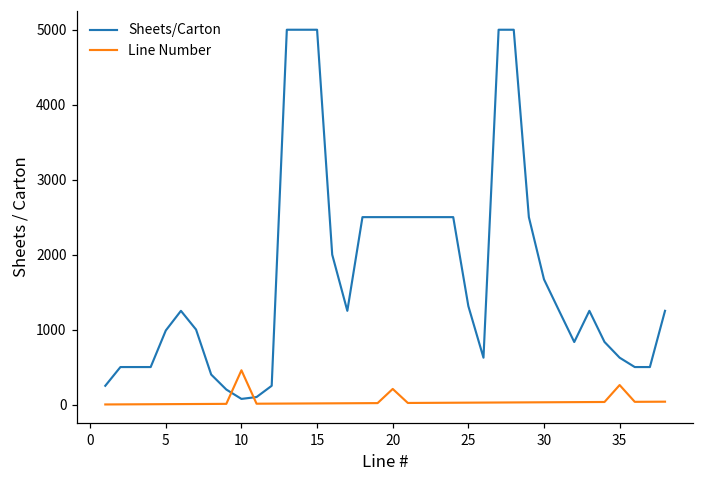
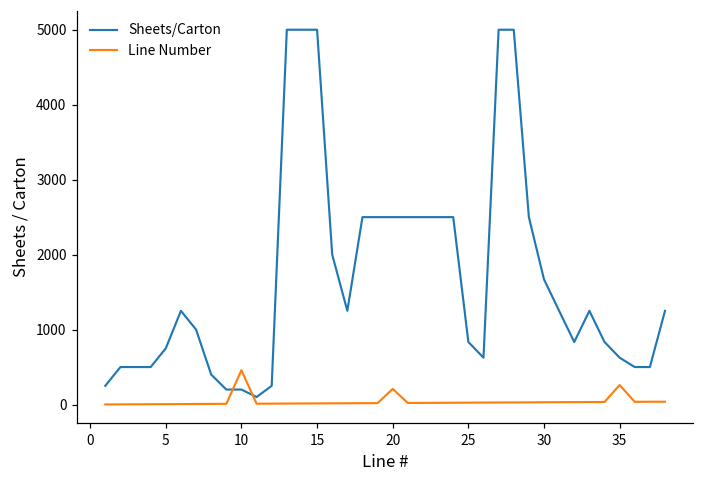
Sheets/Carton, 5: 1000 -> 800
Sheets/Carton, 10: 100 -> 200
Sheets/Carton, 25: 1300 -> 800
